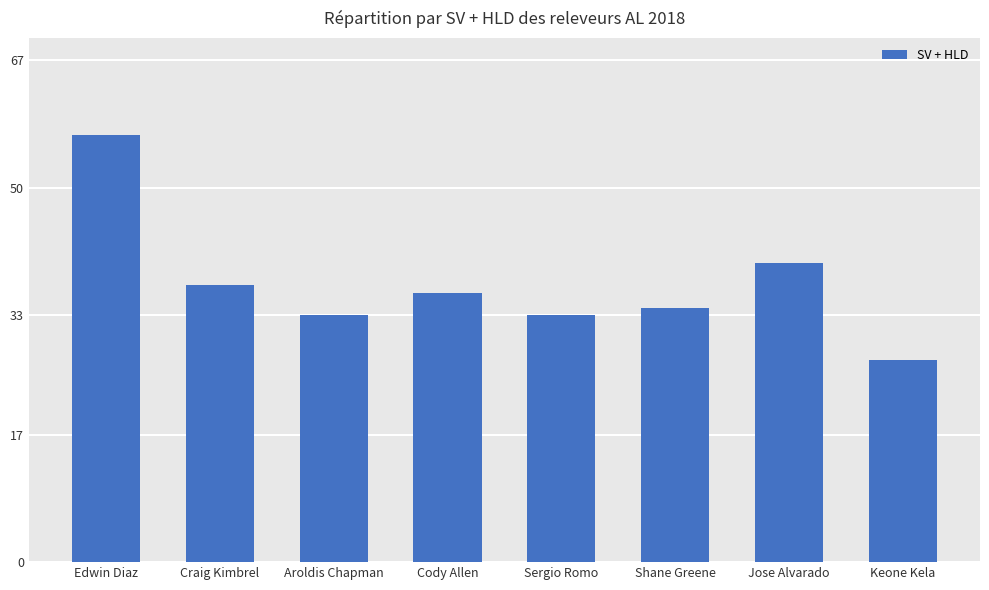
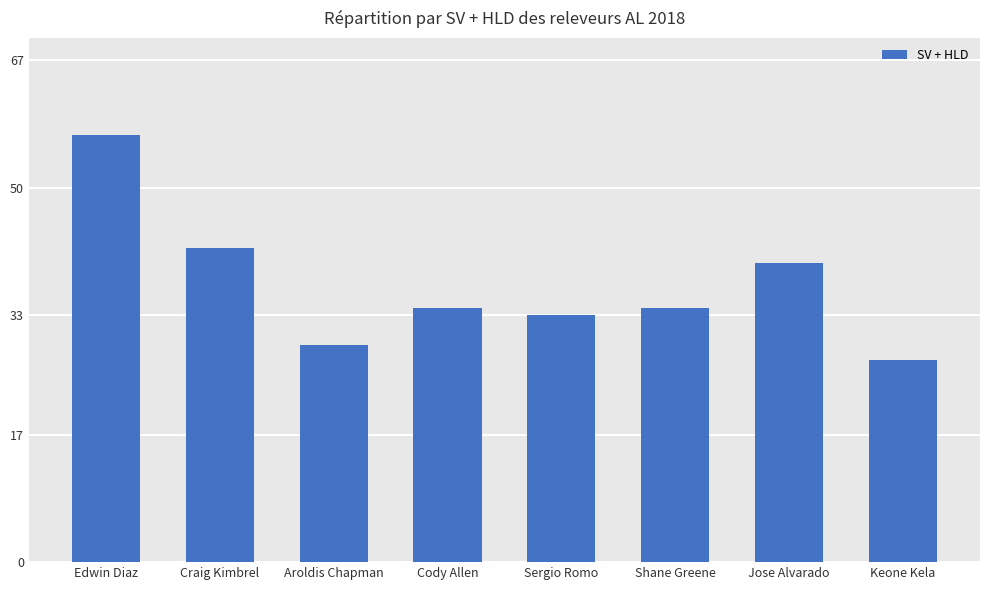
Craig Kimbrel: 37 -> 42
Aroldis Chapman: 33 -> 29
Cody Allen: 36 -> 34
